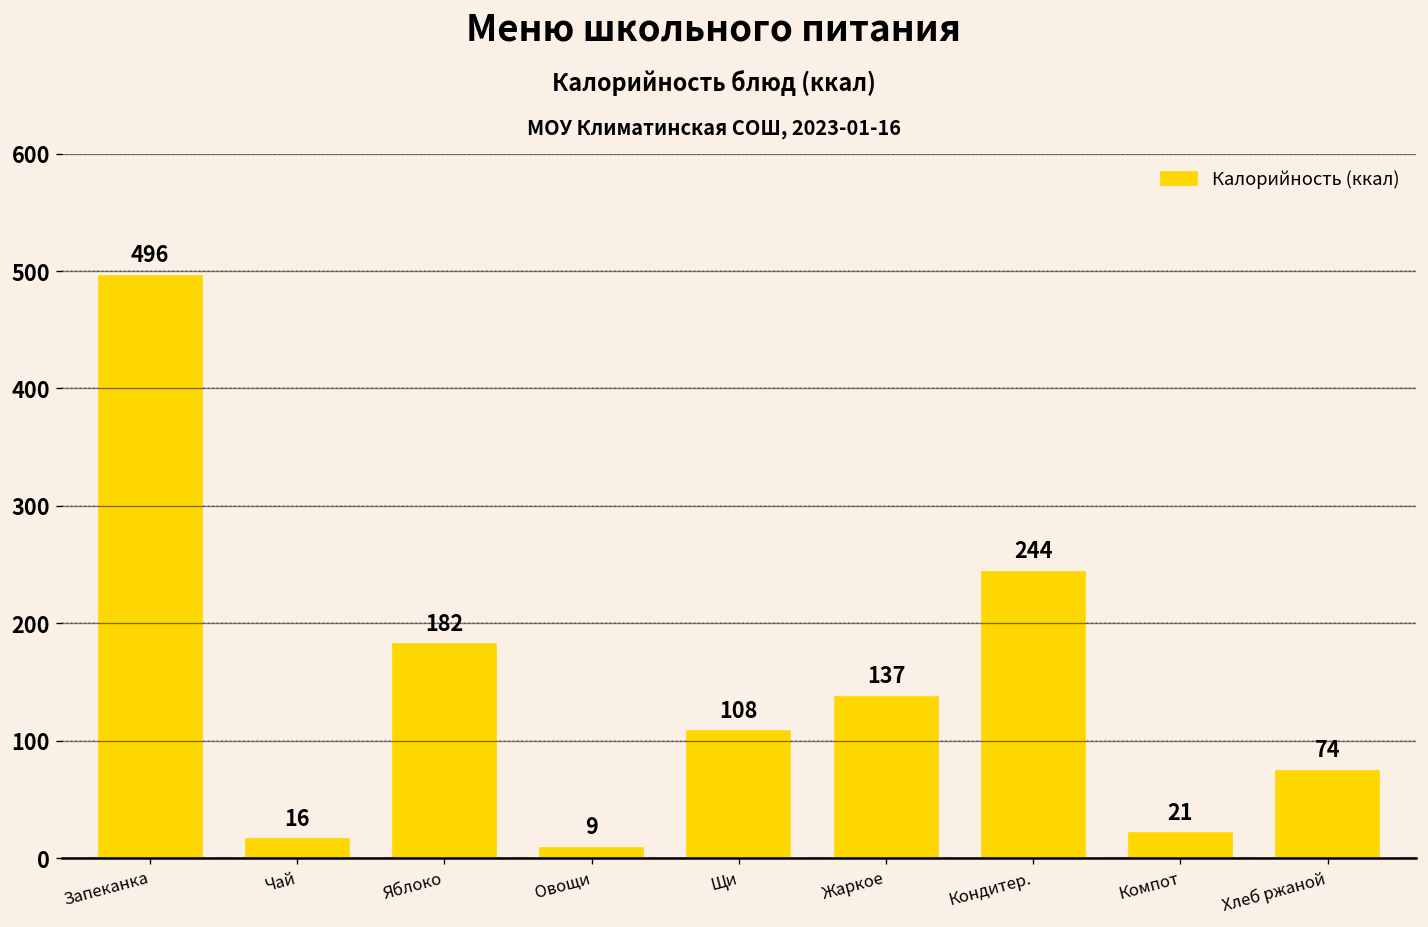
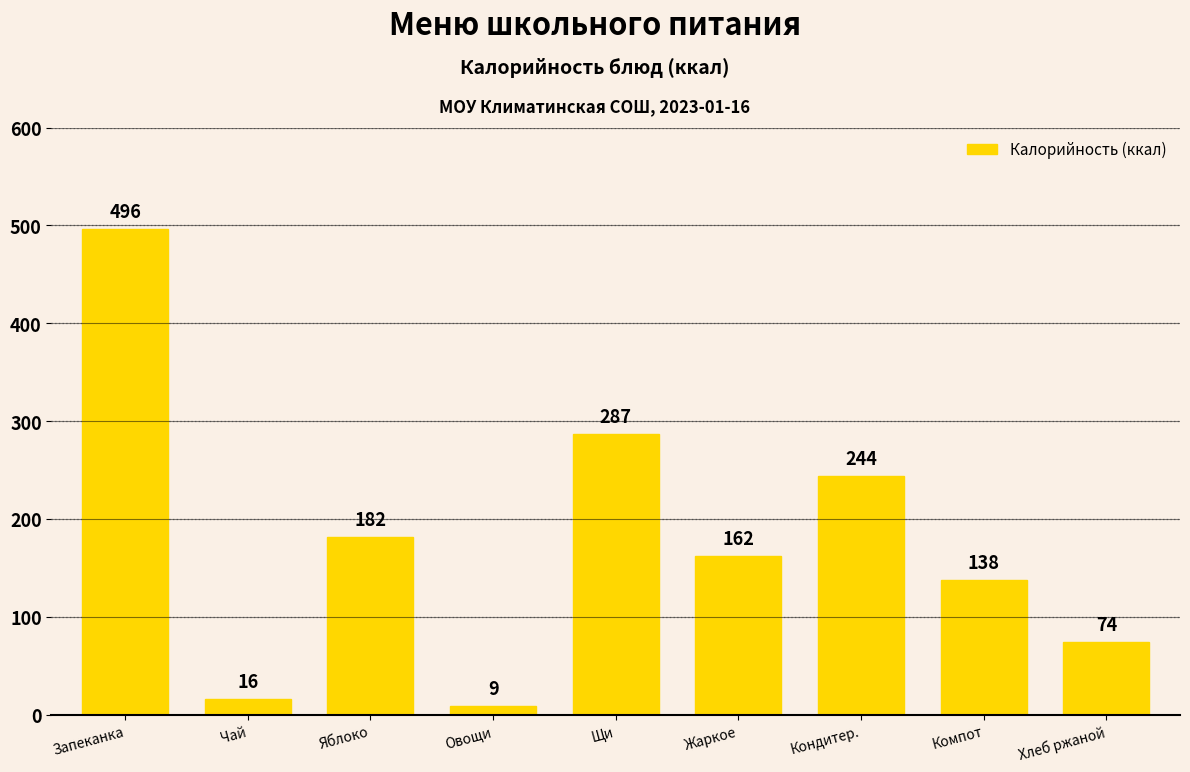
Щи: 108 -> 287
Жаркое: 137 -> 162
Компот: 21 -> 138
